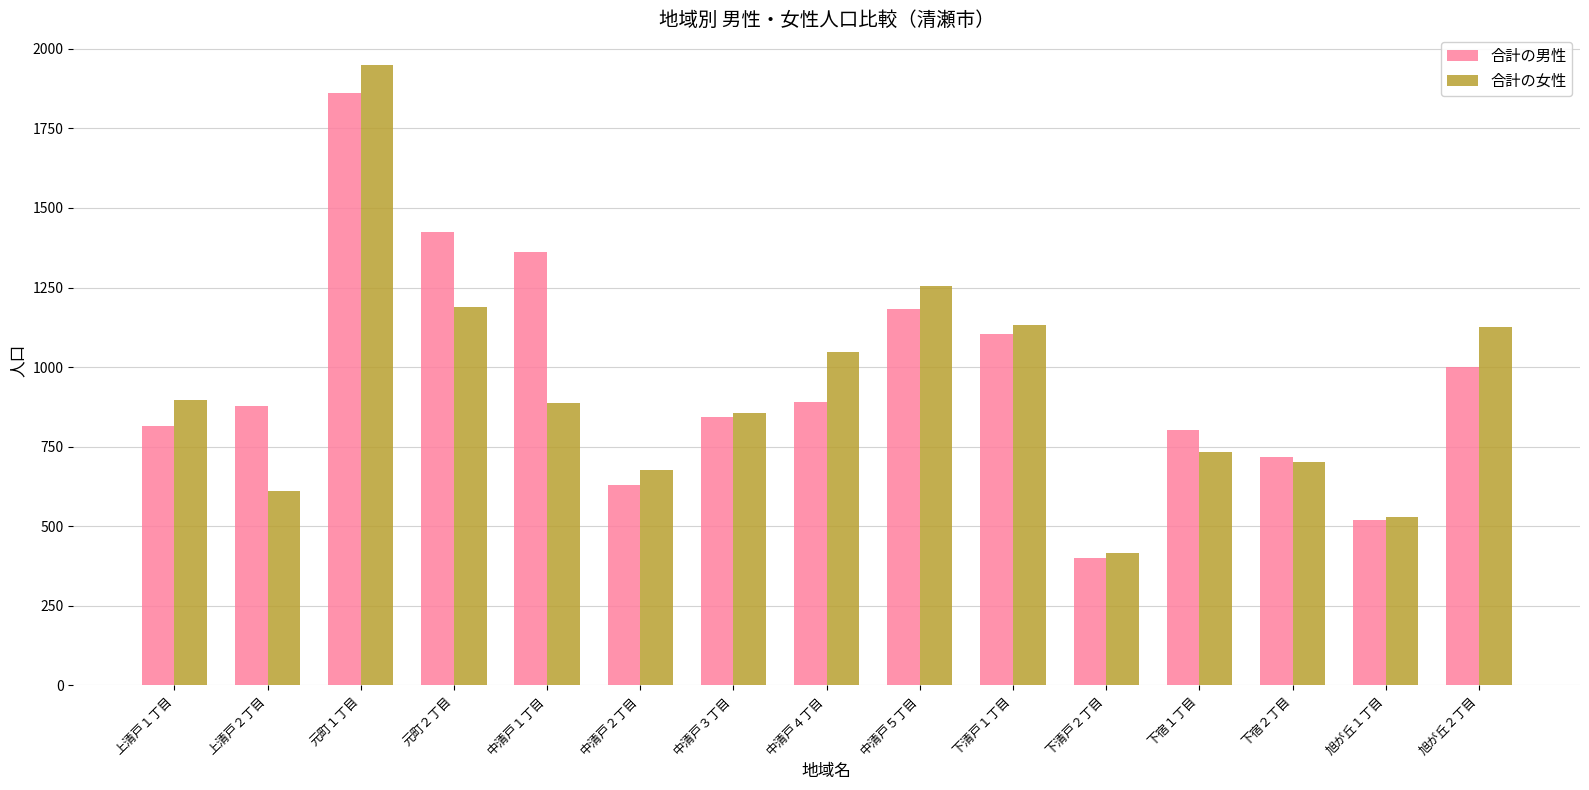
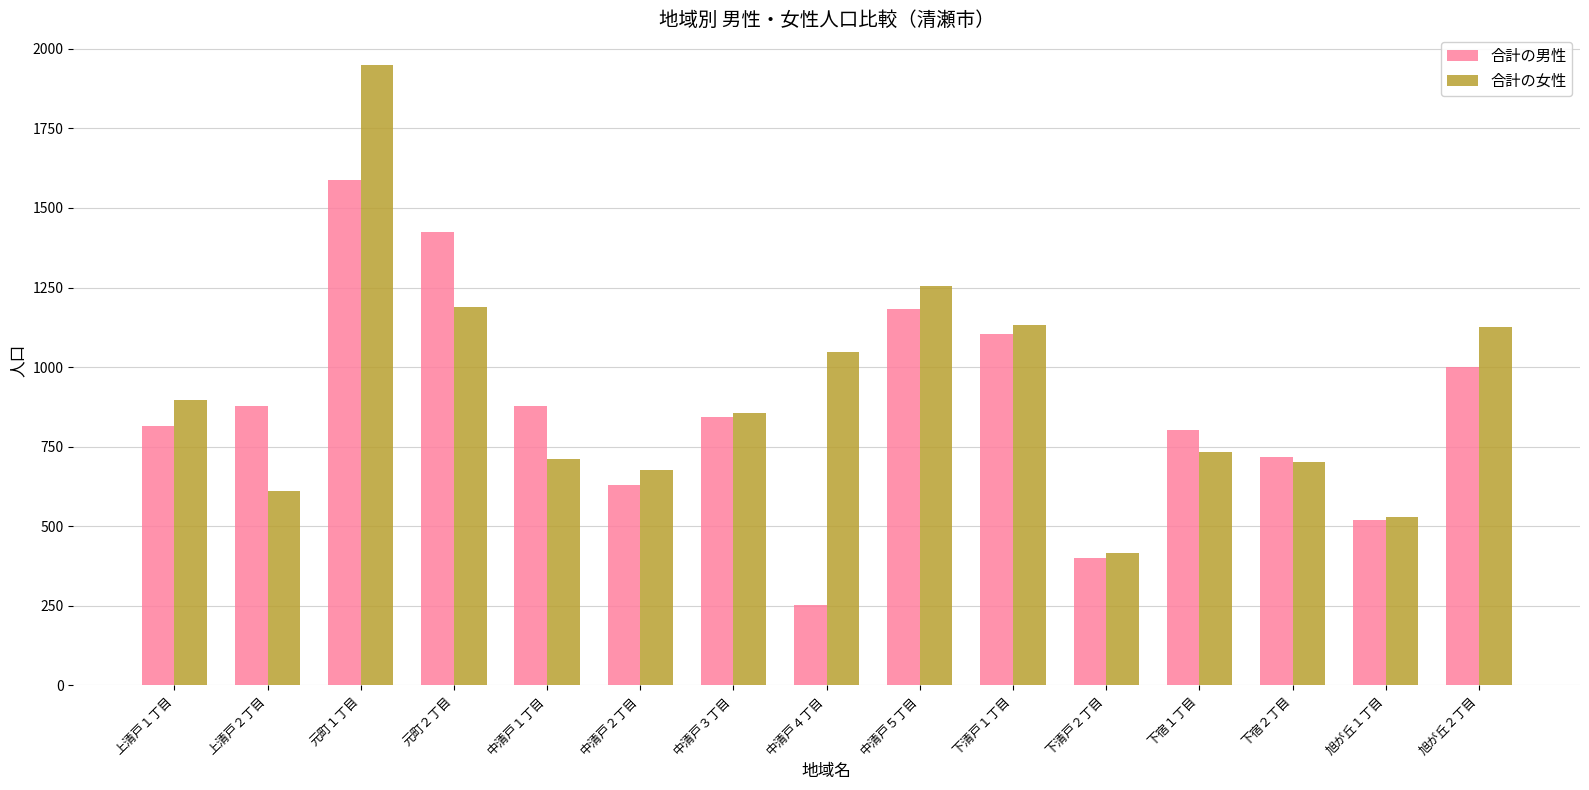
合計の男性, 元町１丁目: 1860 -> 1590
合計の男性, 中清戸１丁目: 1360 -> 880
合計の女性, 中清戸１丁目: 890 -> 710
合計の男性, 中清戸４丁目: 890 -> 250
